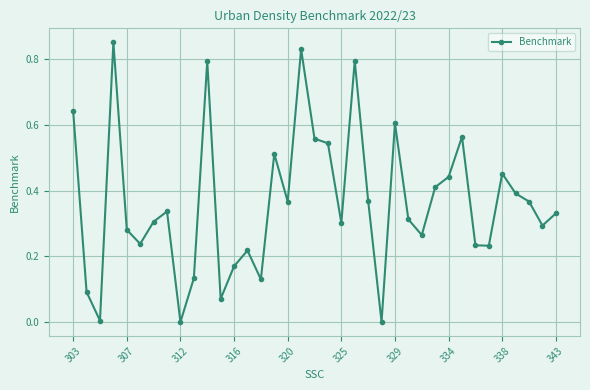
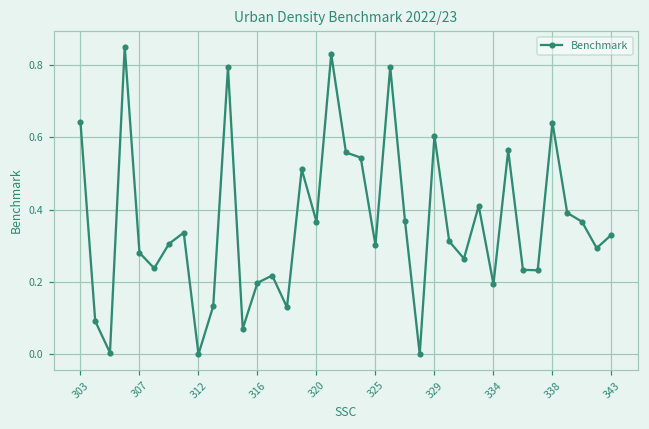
316: 0.17 -> 0.20
334: 0.44 -> 0.19
338: 0.45 -> 0.64
